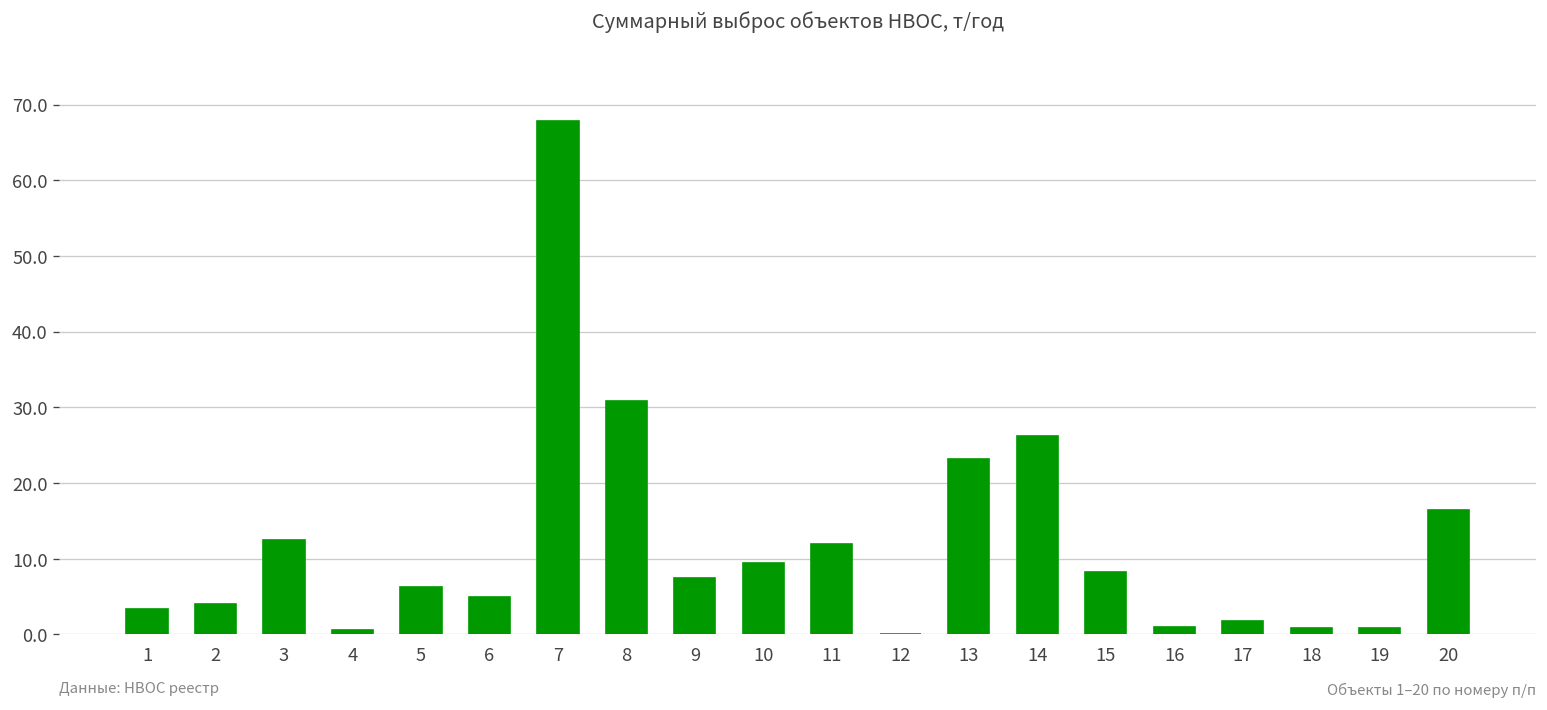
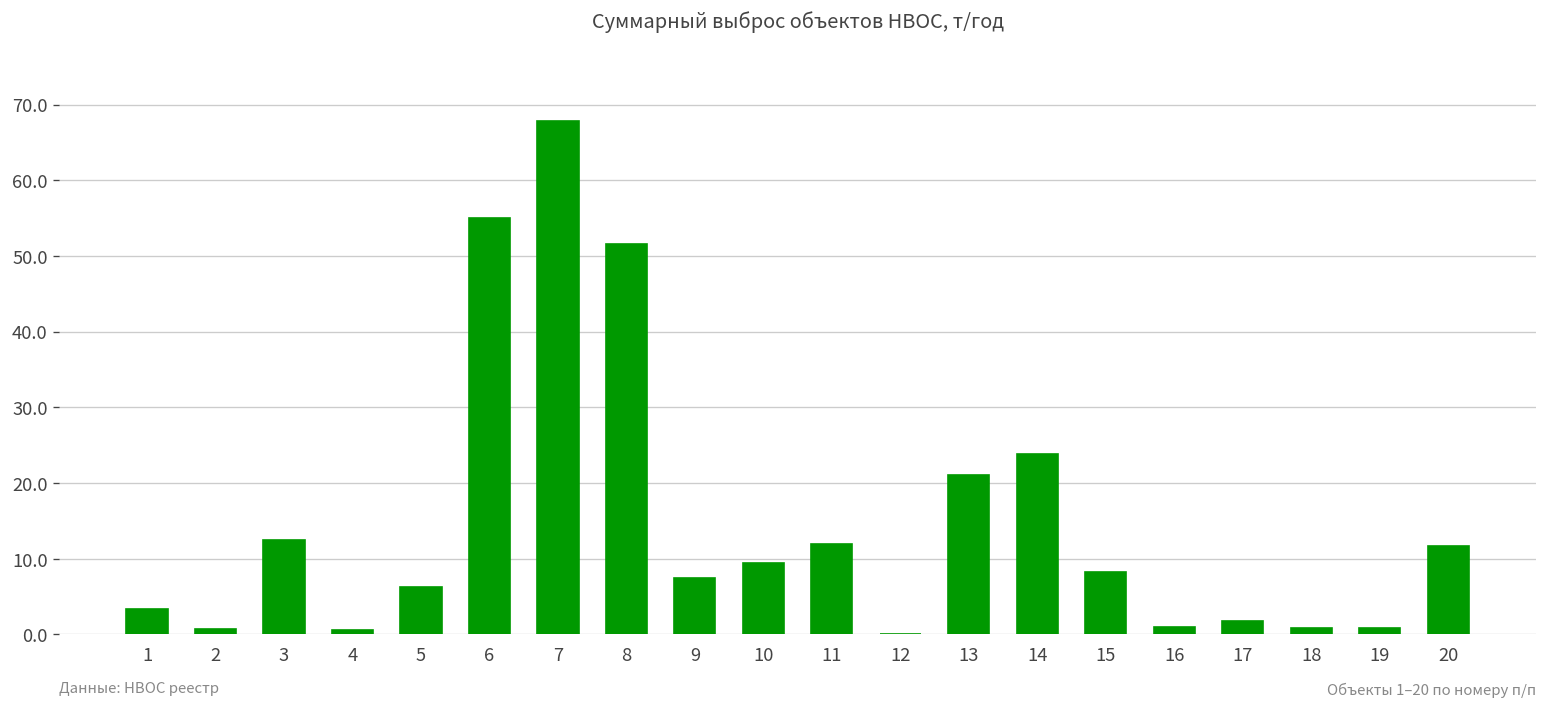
2: 4 -> 1
6: 5 -> 55
8: 31 -> 52
13: 23 -> 21
14: 26 -> 24
20: 16 -> 12
